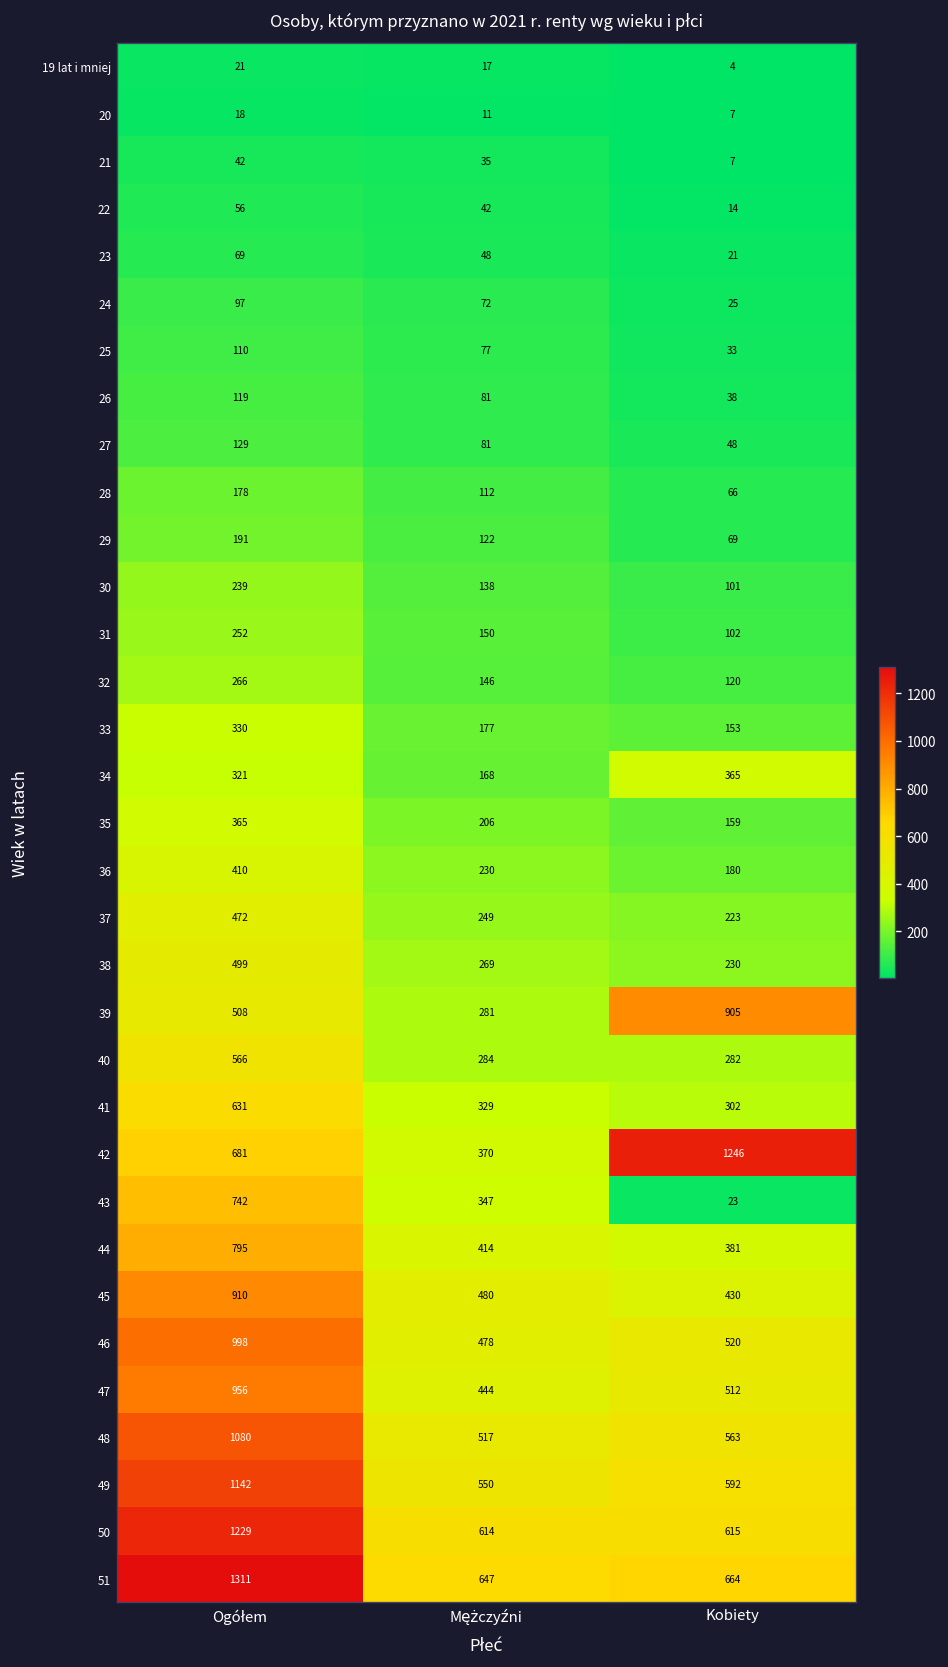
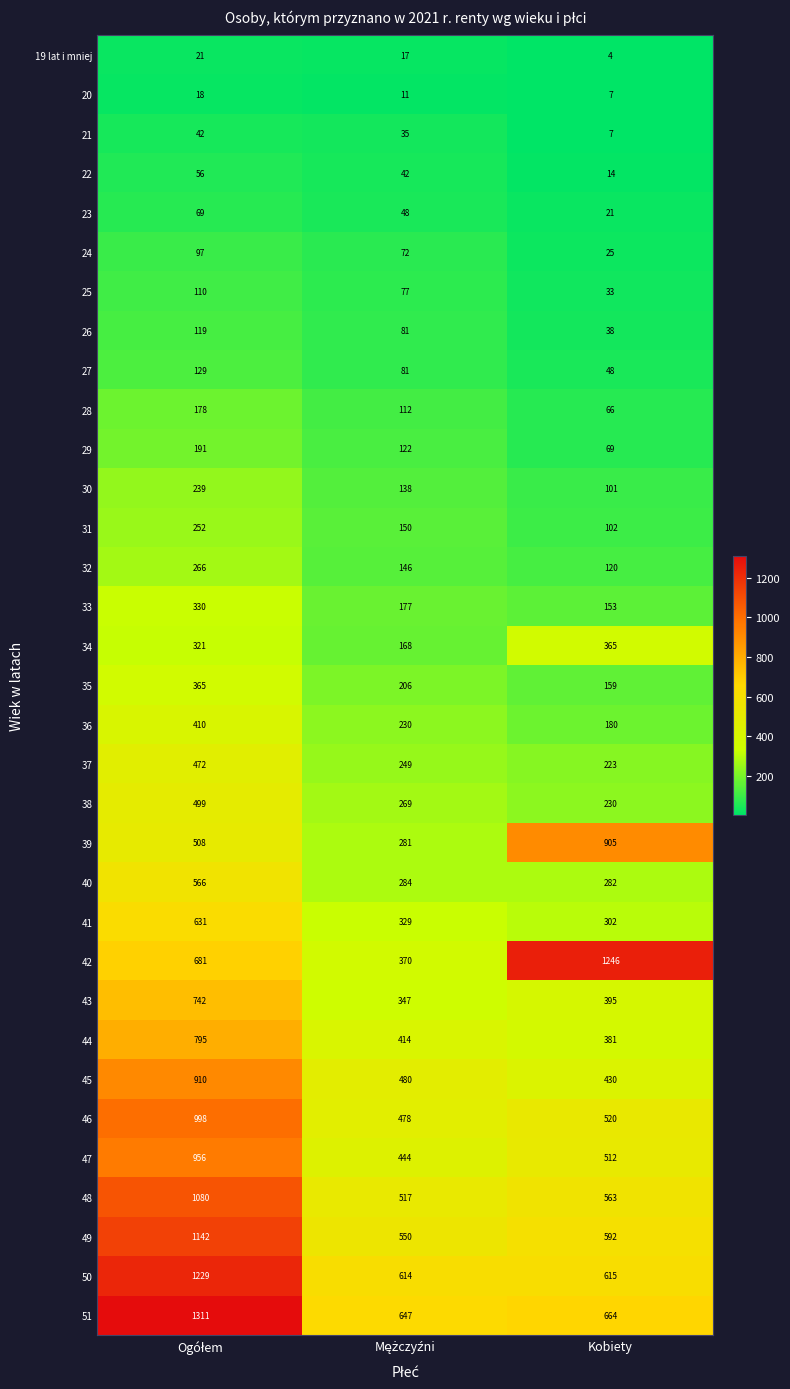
43, Kobiety: 23 -> 395
